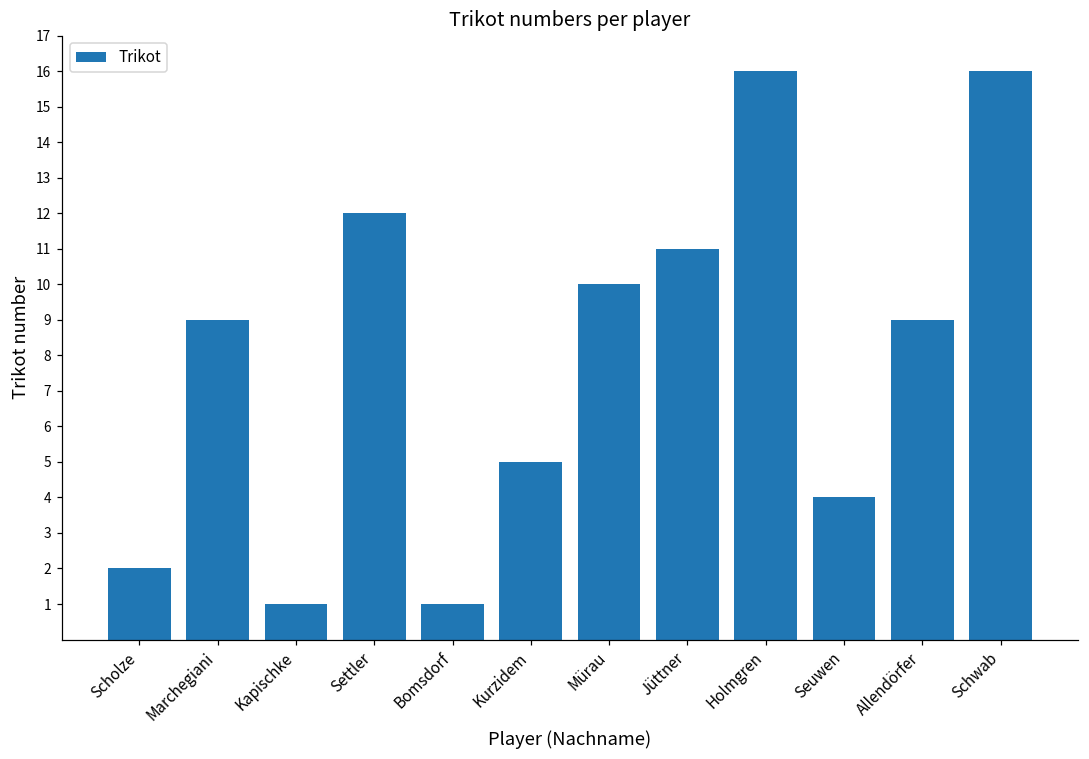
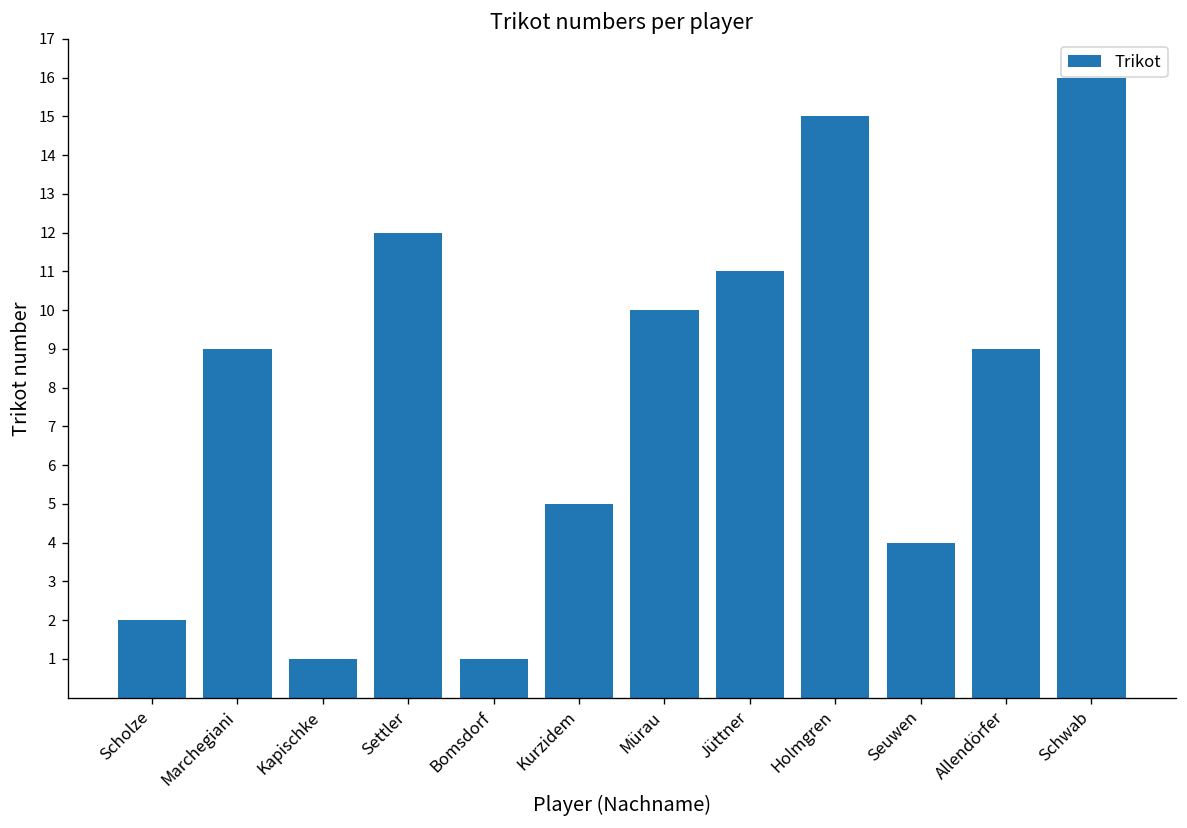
Holmgren: 16 -> 15
